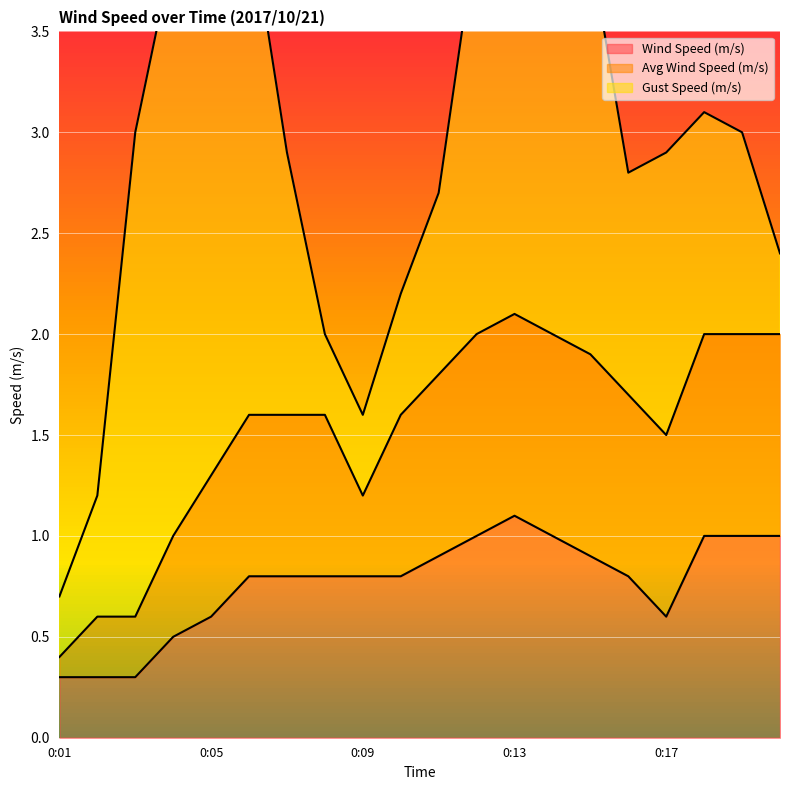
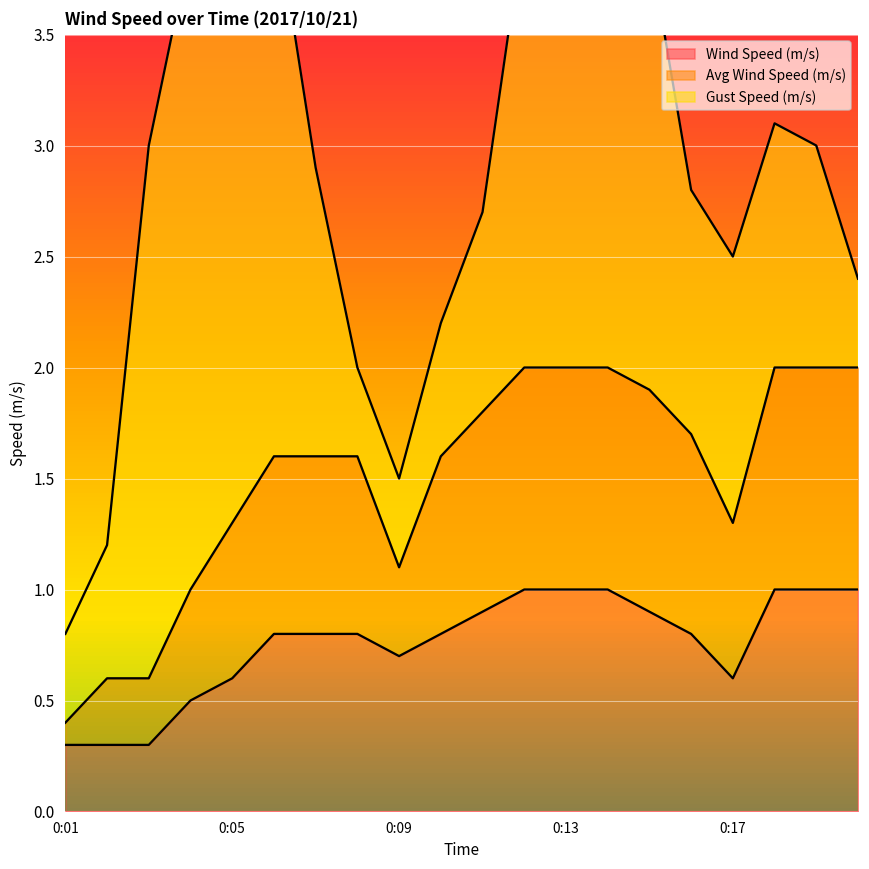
Gust Speed (m/s), 0:01: 0.3 -> 0.4
Wind Speed (m/s), 0:09: 0.8 -> 0.7
Wind Speed (m/s), 0:13: 1.1 -> 1.0
Avg Wind Speed (m/s), 0:17: 0.9 -> 0.7
Gust Speed (m/s), 0:17: 1.4 -> 1.2
